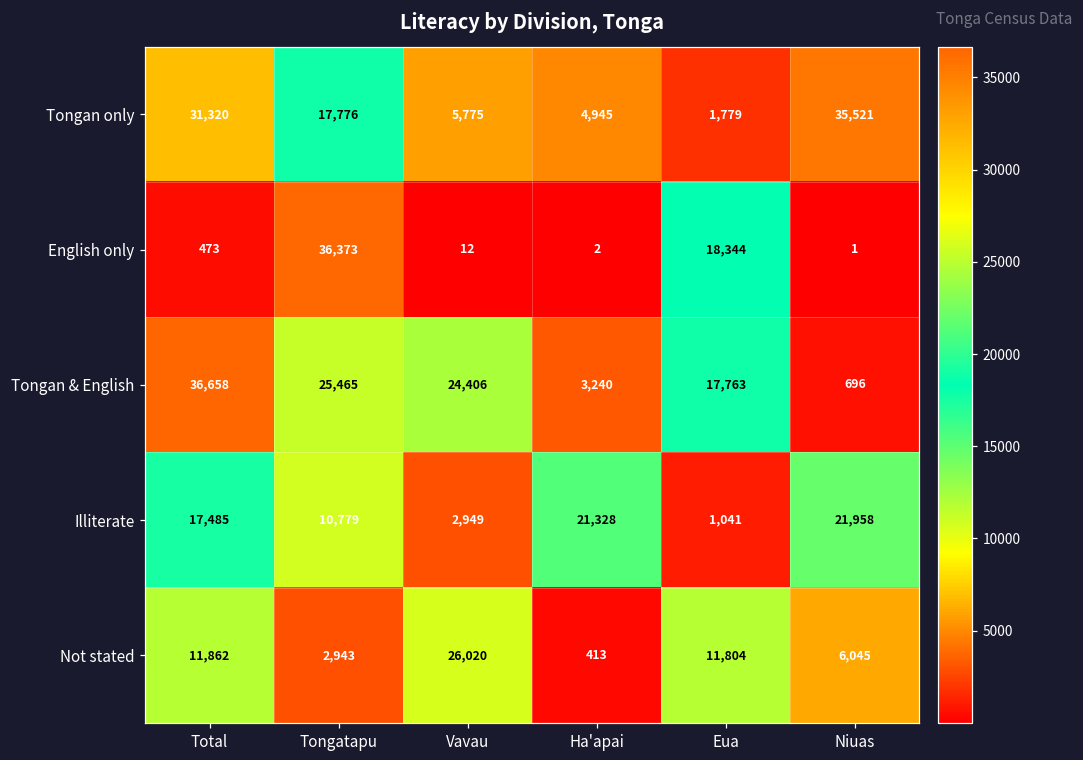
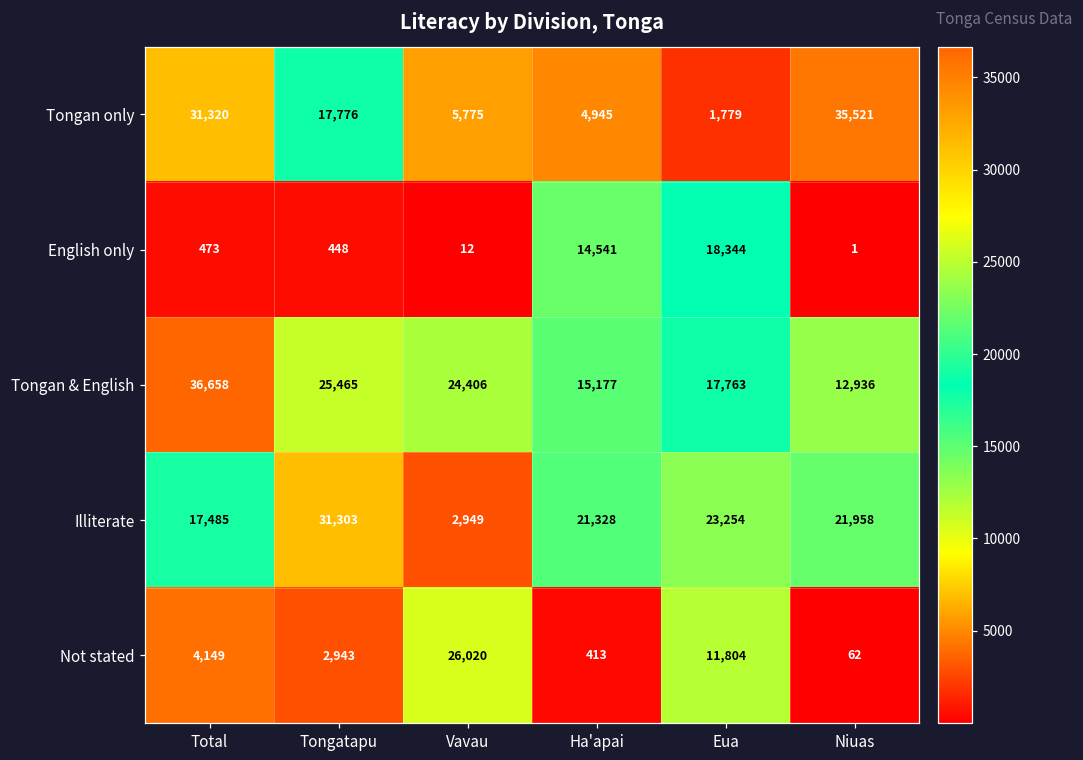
English only, Tongatapu: 36,373 -> 448
English only, Ha'apai: 2 -> 14,541
Tongan & English, Ha'apai: 3,240 -> 15,177
Tongan & English, Niuas: 696 -> 12,936
Illiterate, Tongatapu: 10,779 -> 31,303
Illiterate, Eua: 1,041 -> 23,254
Not stated, Total: 11,862 -> 4,149
Not stated, Niuas: 6,045 -> 62
